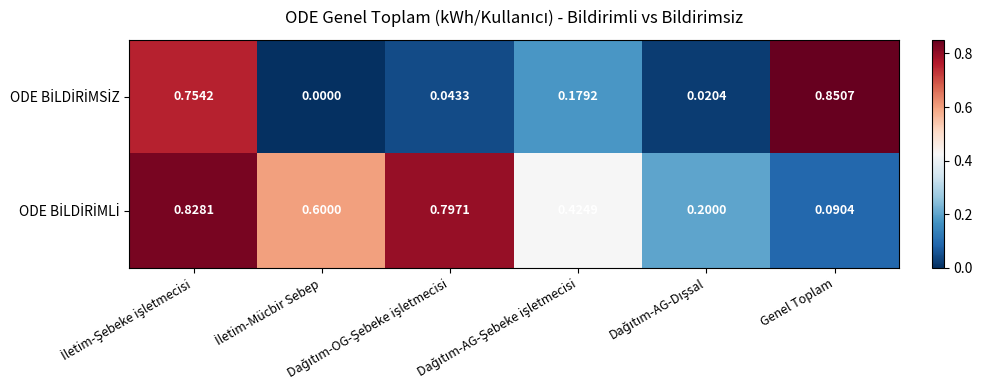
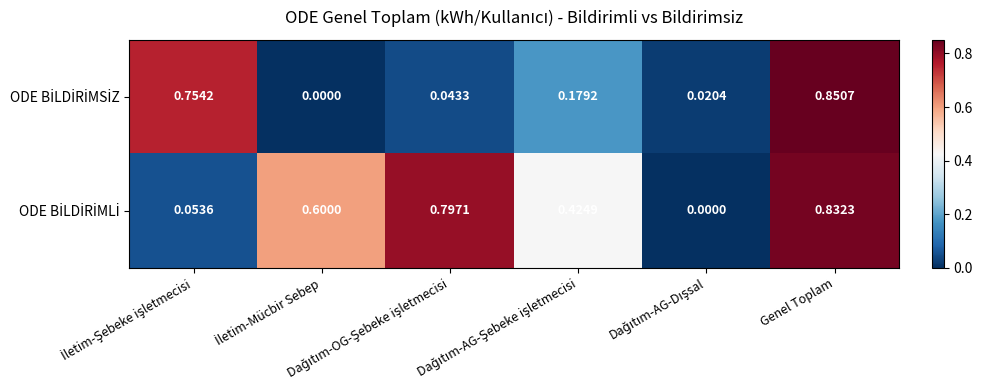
ODE BİLDİRİMLİ, İletim-Şebeke işletmecisi: 0.8281 -> 0.0536
ODE BİLDİRİMLİ, Dağıtım-AG-Dışsal: 0.2000 -> 0.0000
ODE BİLDİRİMLİ, Genel Toplam: 0.0904 -> 0.8323
